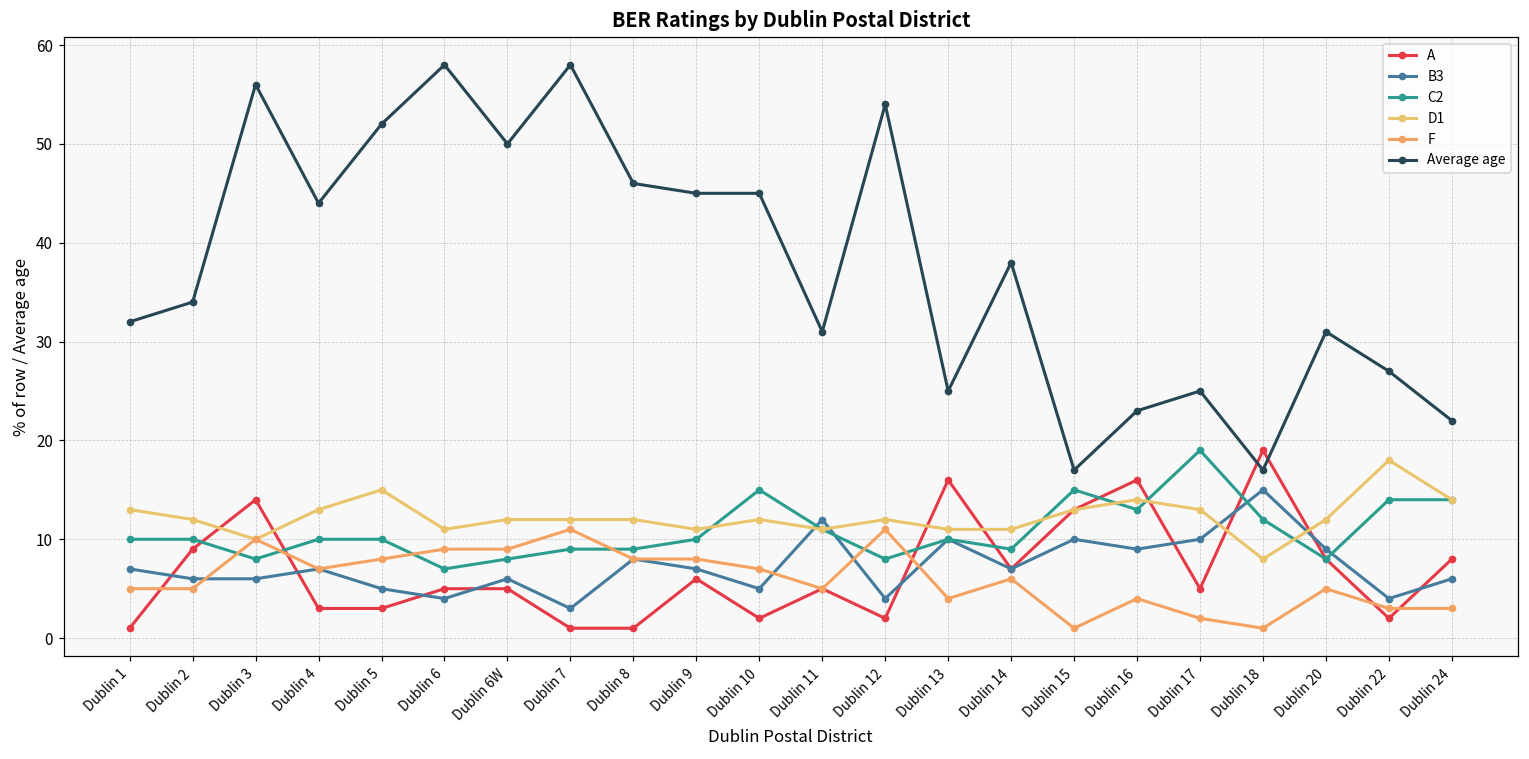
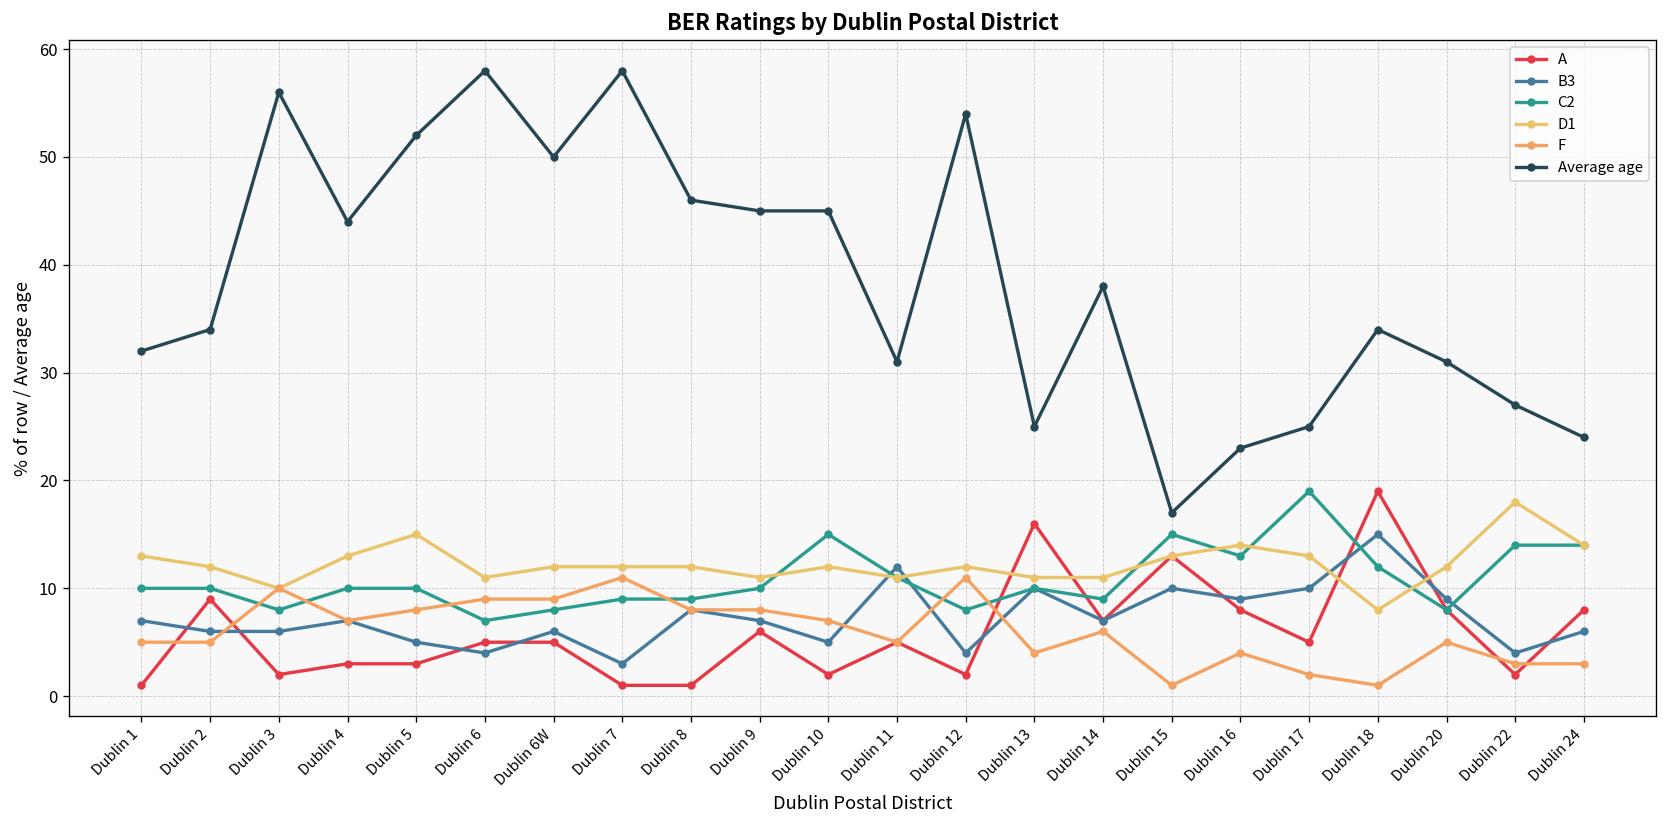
A, Dublin 3: 14 -> 2
A, Dublin 16: 16 -> 8
Average age, Dublin 18: 17 -> 34
Average age, Dublin 24: 22 -> 24
